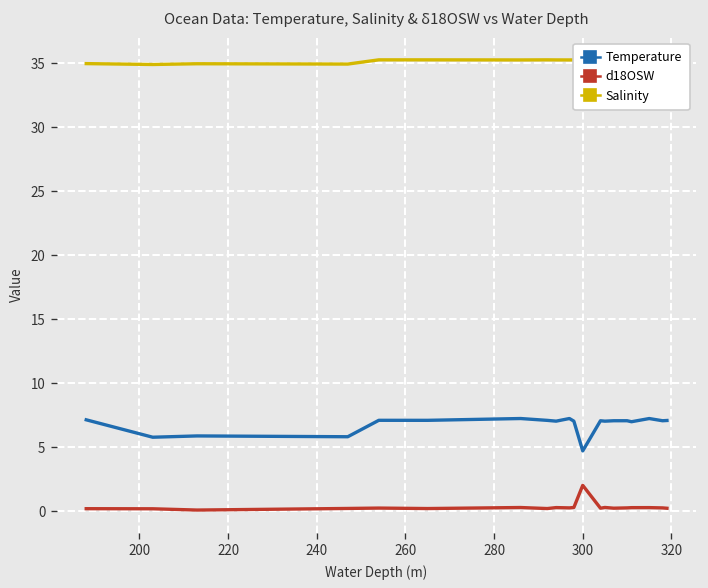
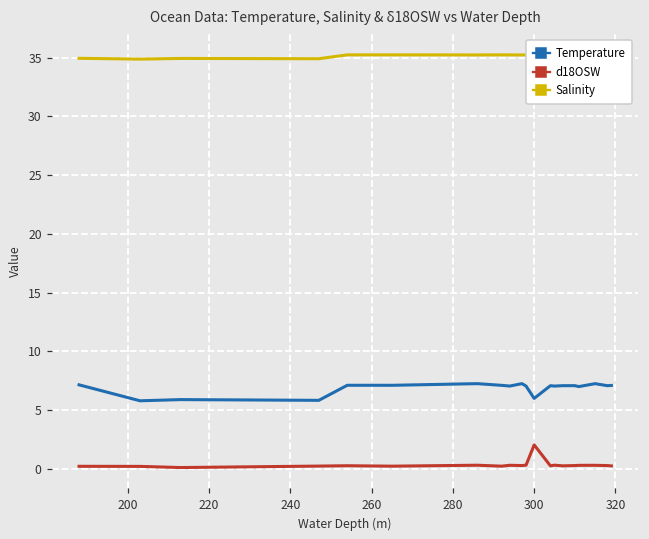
Temperature, 300: 4.7 -> 6.0
